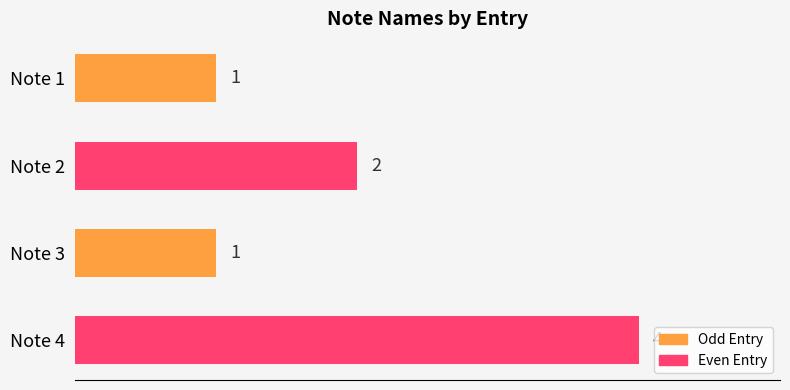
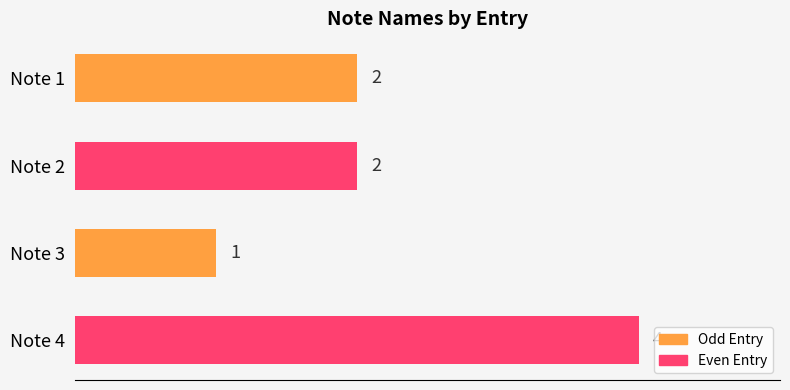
Note 1: 1 -> 2
